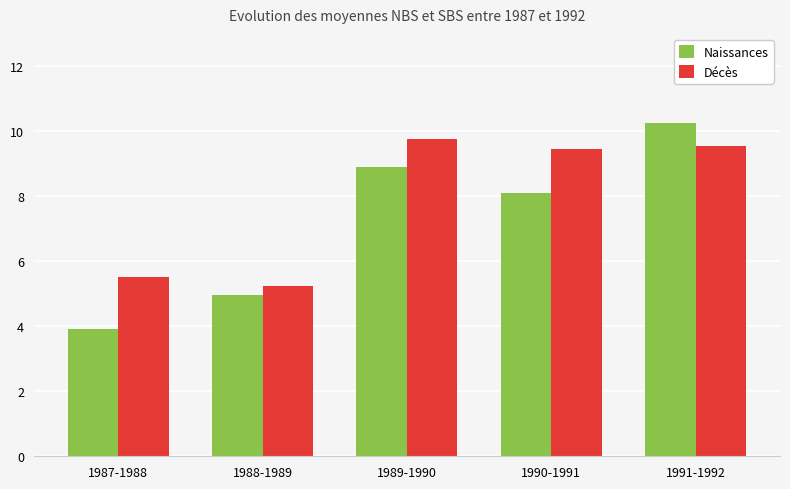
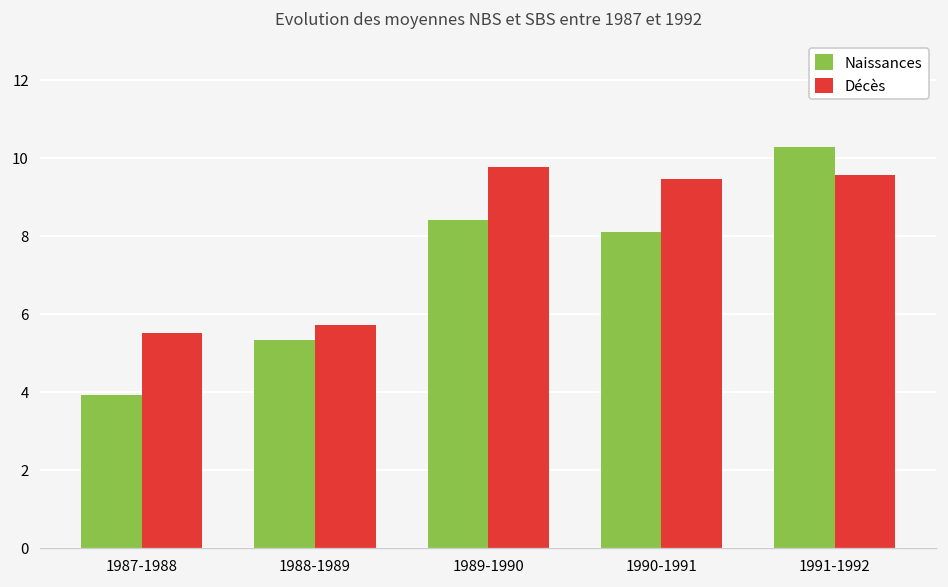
Naissances, 1988-1989: 5.0 -> 5.3
Décès, 1988-1989: 5.2 -> 5.7
Naissances, 1989-1990: 8.9 -> 8.4
